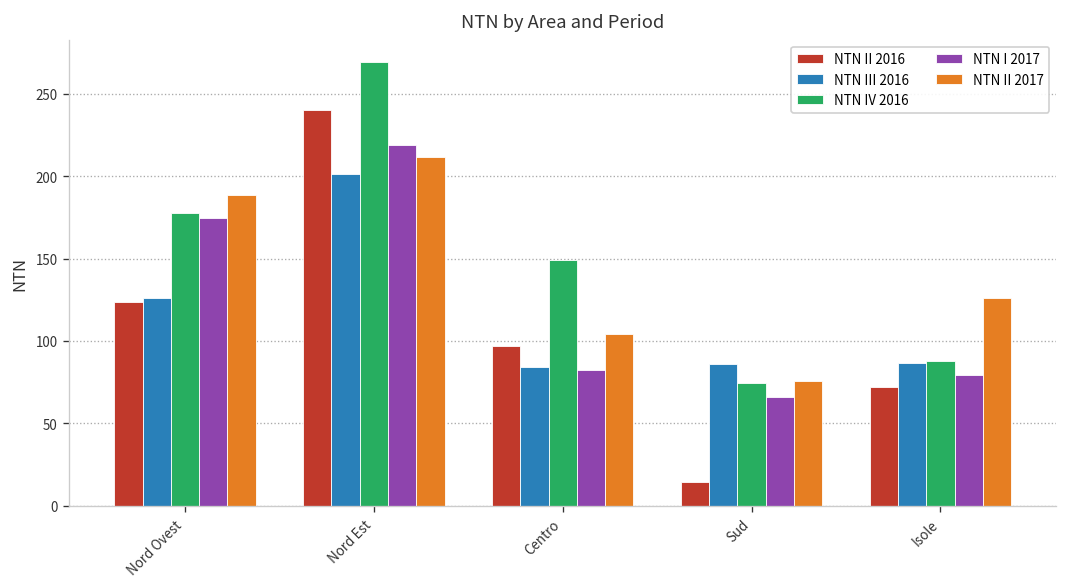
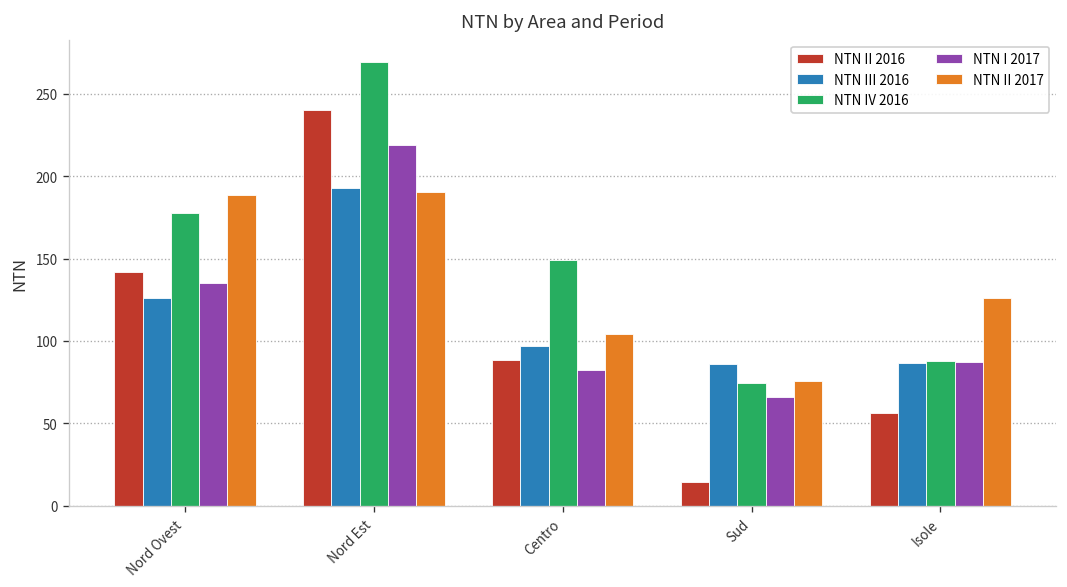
NTN II 2016, Nord Ovest: 124 -> 142
NTN I 2017, Nord Ovest: 174 -> 135
NTN III 2016, Nord Est: 201 -> 193
NTN II 2017, Nord Est: 212 -> 190
NTN II 2016, Centro: 97 -> 88
NTN III 2016, Centro: 84 -> 97
NTN II 2016, Isole: 72 -> 56
NTN I 2017, Isole: 79 -> 87
